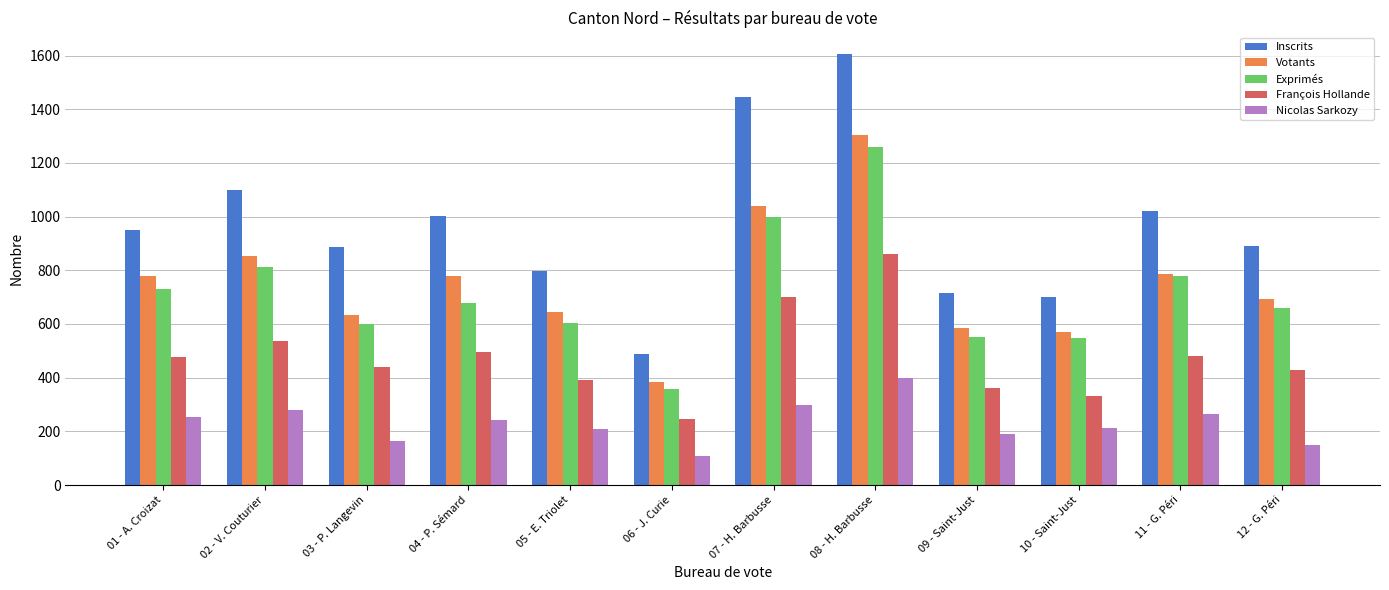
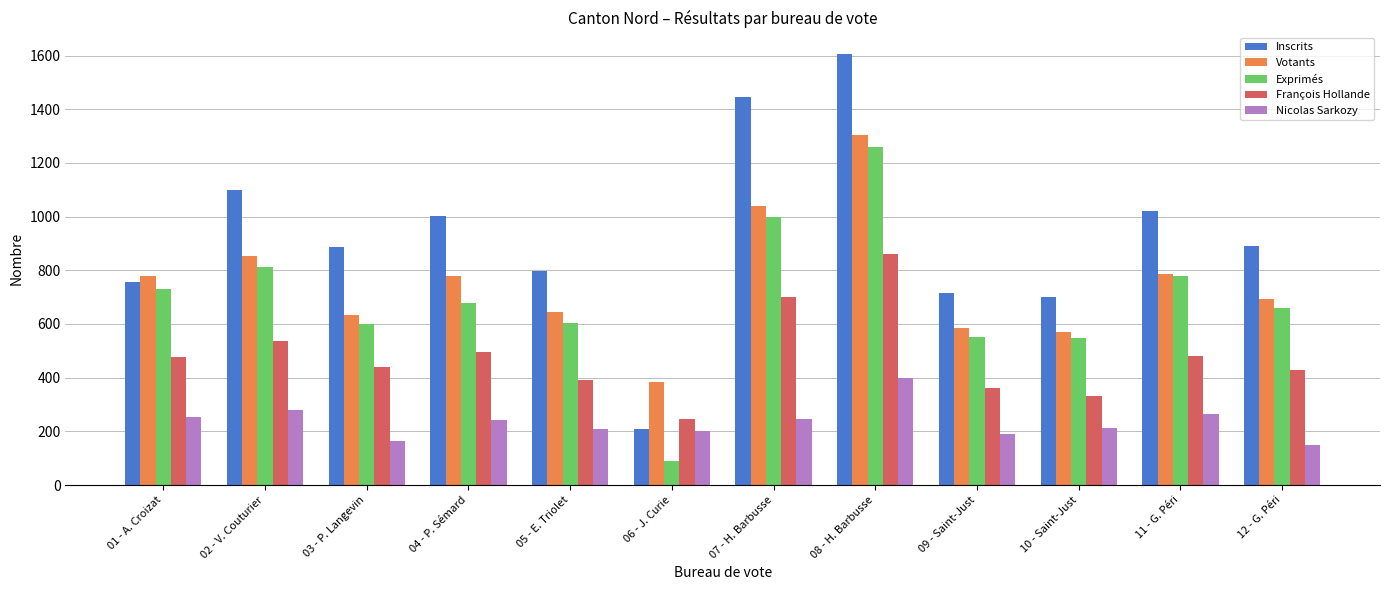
Inscrits, 01 - A. Croizat: 950 -> 760
Inscrits, 06 - J. Curie: 490 -> 210
Exprimés, 06 - J. Curie: 360 -> 90
Nicolas Sarkozy, 06 - J. Curie: 110 -> 200
Nicolas Sarkozy, 07 - H. Barbusse: 300 -> 250
